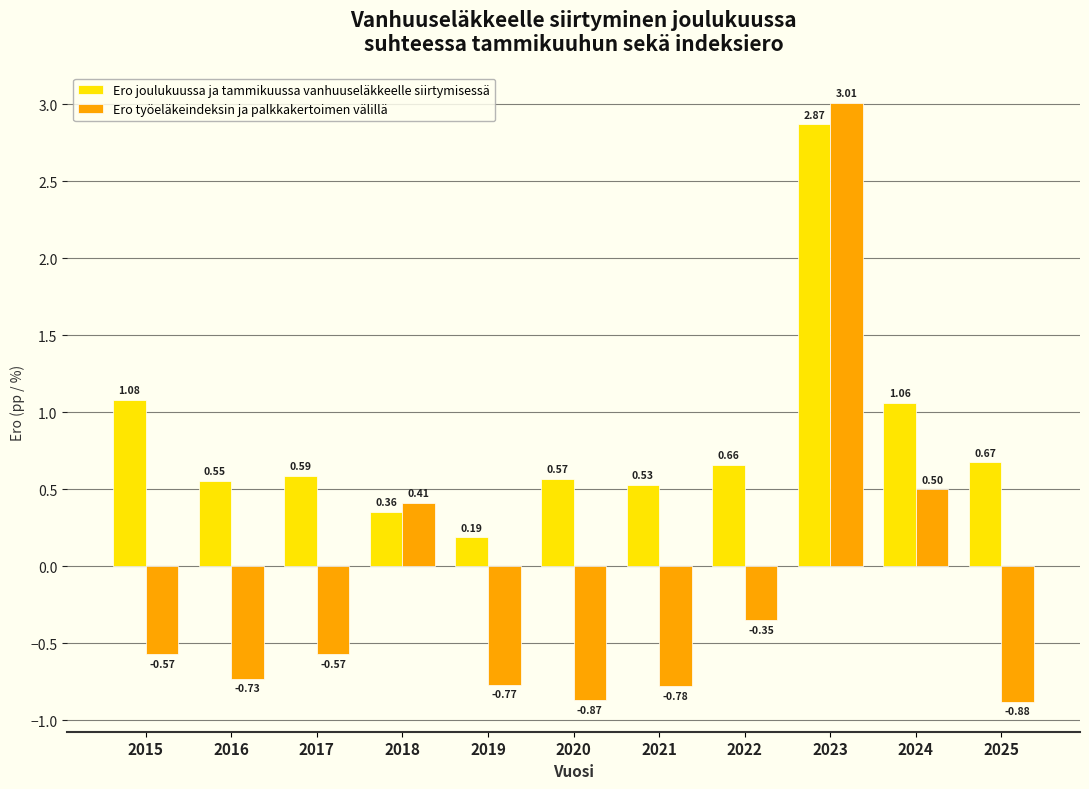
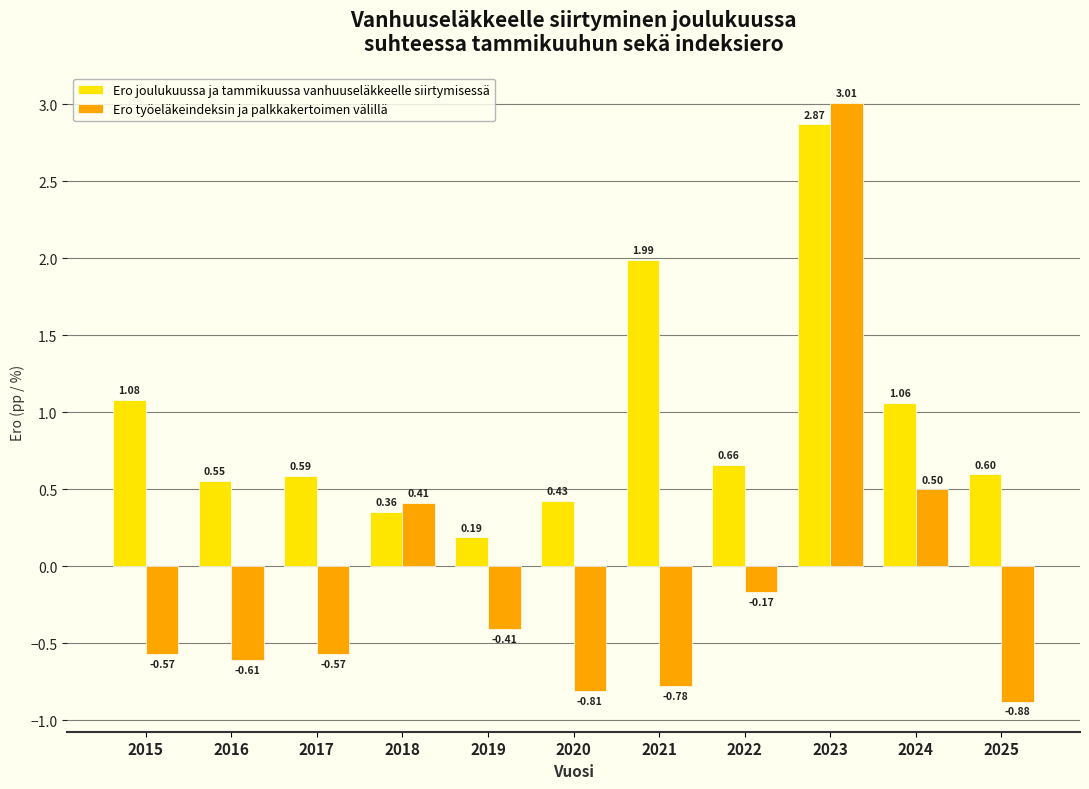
Ero työeläkeindeksin ja palkkakertoimen välillä, 2016: -0.73 -> -0.61
Ero työeläkeindeksin ja palkkakertoimen välillä, 2019: -0.77 -> -0.41
Ero joulukuussa ja tammikuussa vanhuuseläkkeelle siirtymisessä, 2020: 0.57 -> 0.43
Ero työeläkeindeksin ja palkkakertoimen välillä, 2020: -0.87 -> -0.81
Ero joulukuussa ja tammikuussa vanhuuseläkkeelle siirtymisessä, 2021: 0.53 -> 1.99
Ero työeläkeindeksin ja palkkakertoimen välillä, 2022: -0.35 -> -0.17
Ero joulukuussa ja tammikuussa vanhuuseläkkeelle siirtymisessä, 2025: 0.67 -> 0.60
